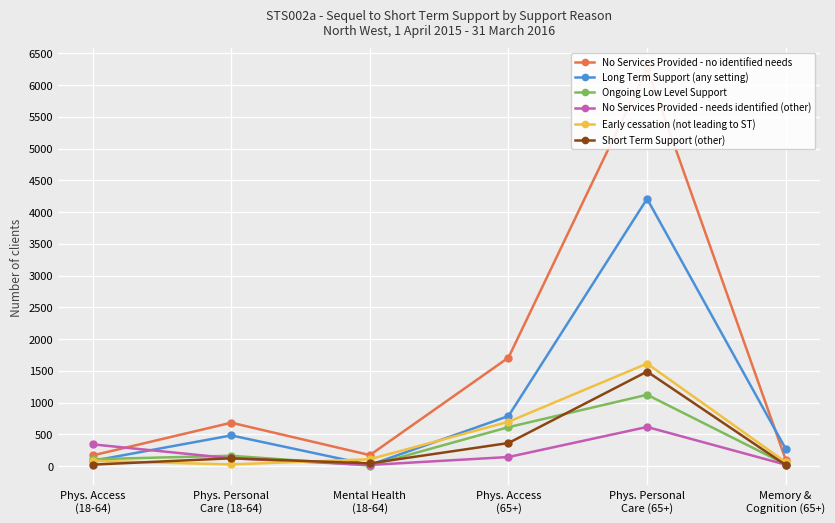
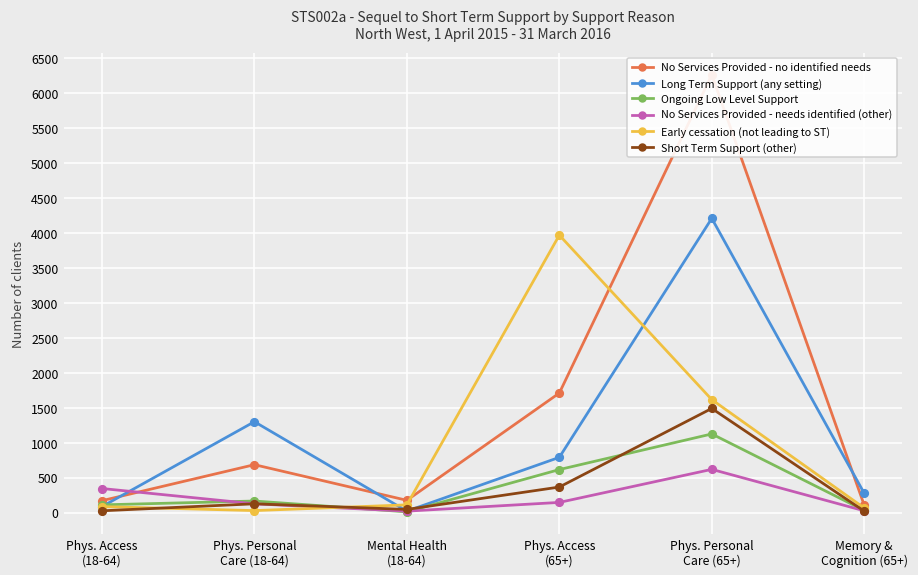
Long Term Support (any setting), Phys. Personal Care (18-64): 500 -> 1300
Early cessation (not leading to ST), Phys. Access (65+): 700 -> 4000
